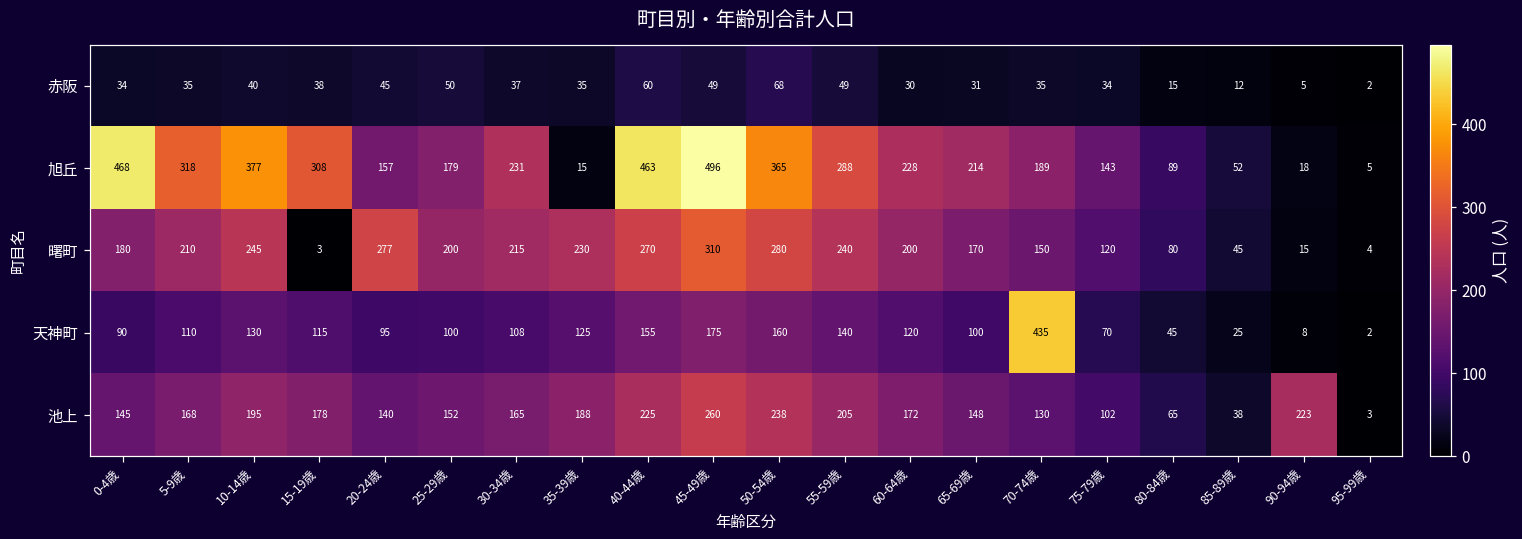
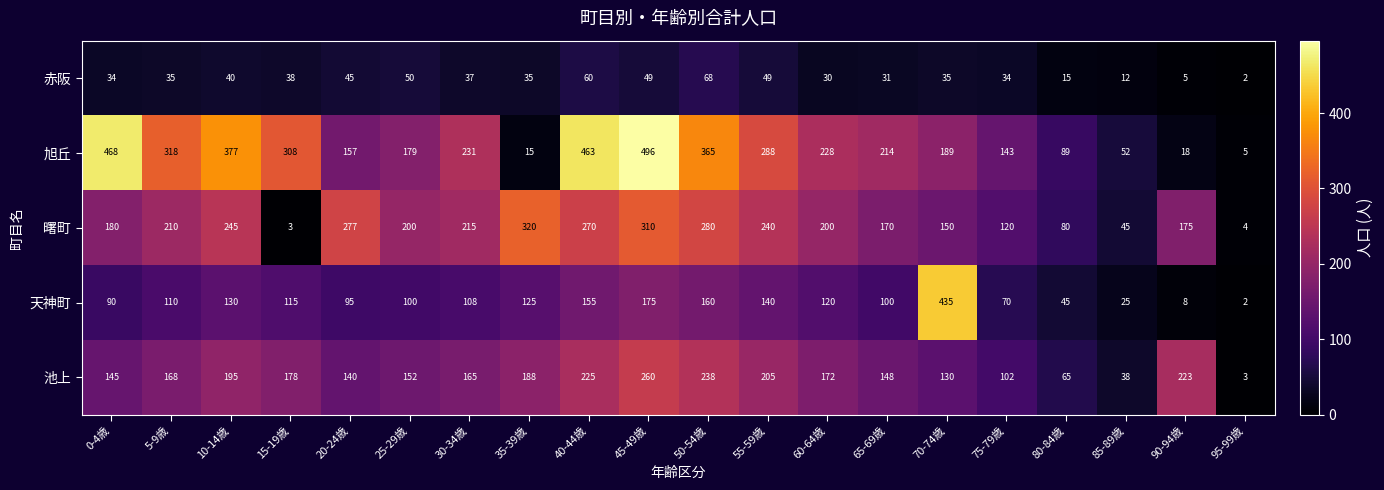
曙町, 35-39歳: 230 -> 320
曙町, 90-94歳: 15 -> 175
